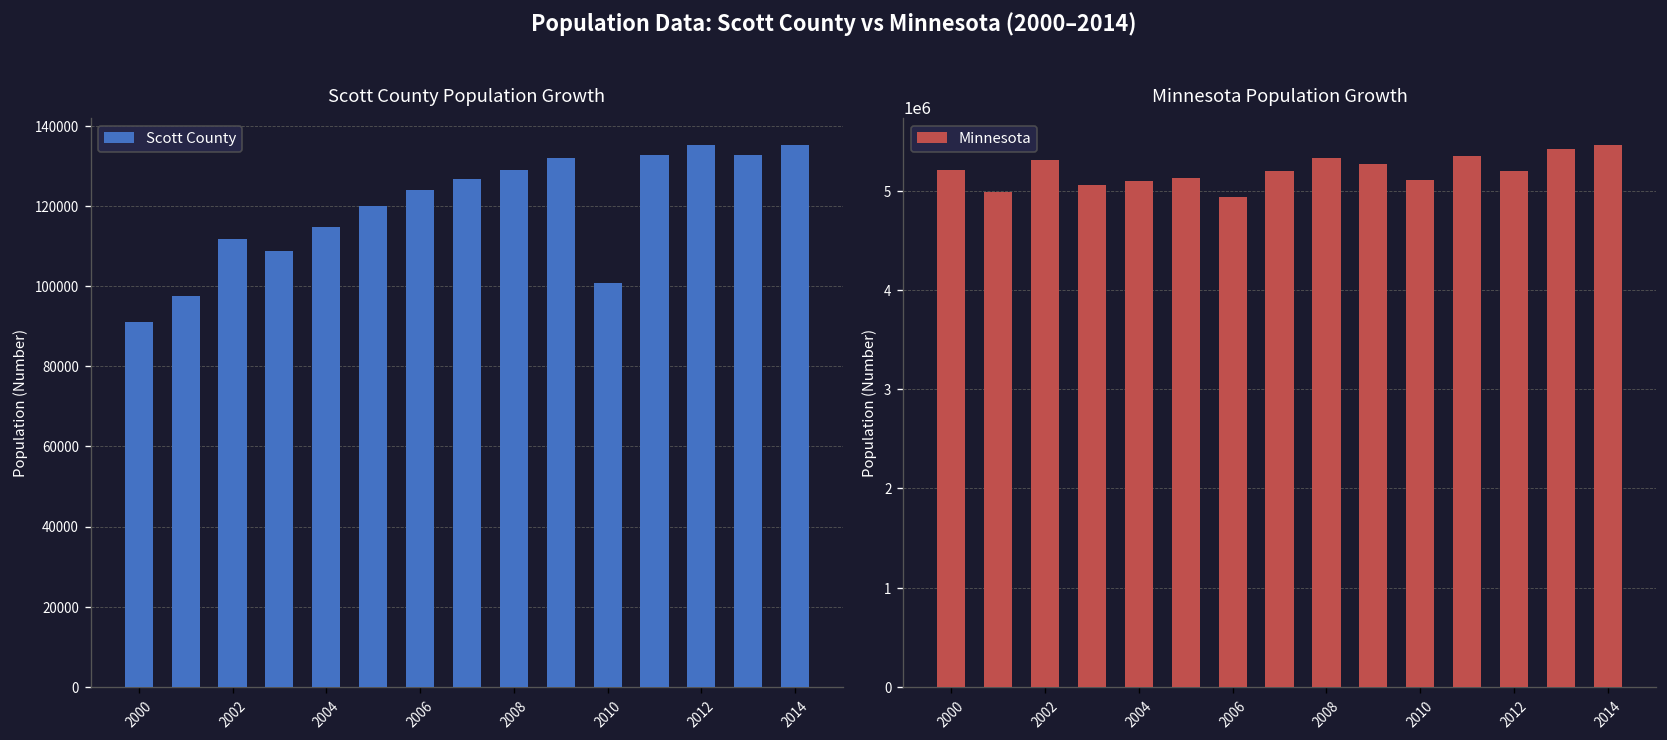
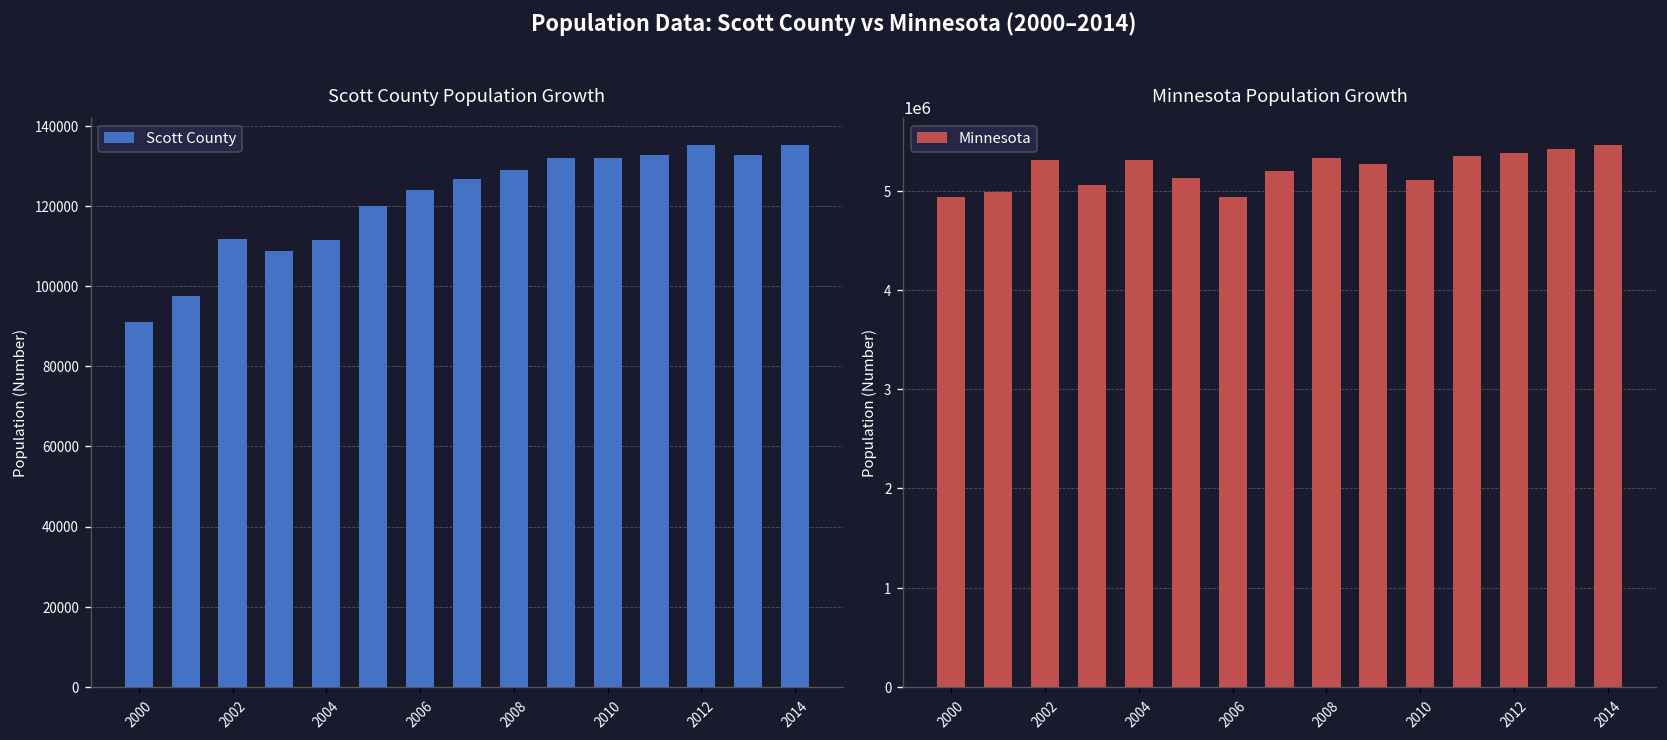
Scott County Population Growth, 2004: 115000 -> 112000
Scott County Population Growth, 2010: 101000 -> 132000
Minnesota Population Growth, 2000: 5200000 -> 4900000
Minnesota Population Growth, 2004: 5100000 -> 5300000
Minnesota Population Growth, 2012: 5200000 -> 5400000
